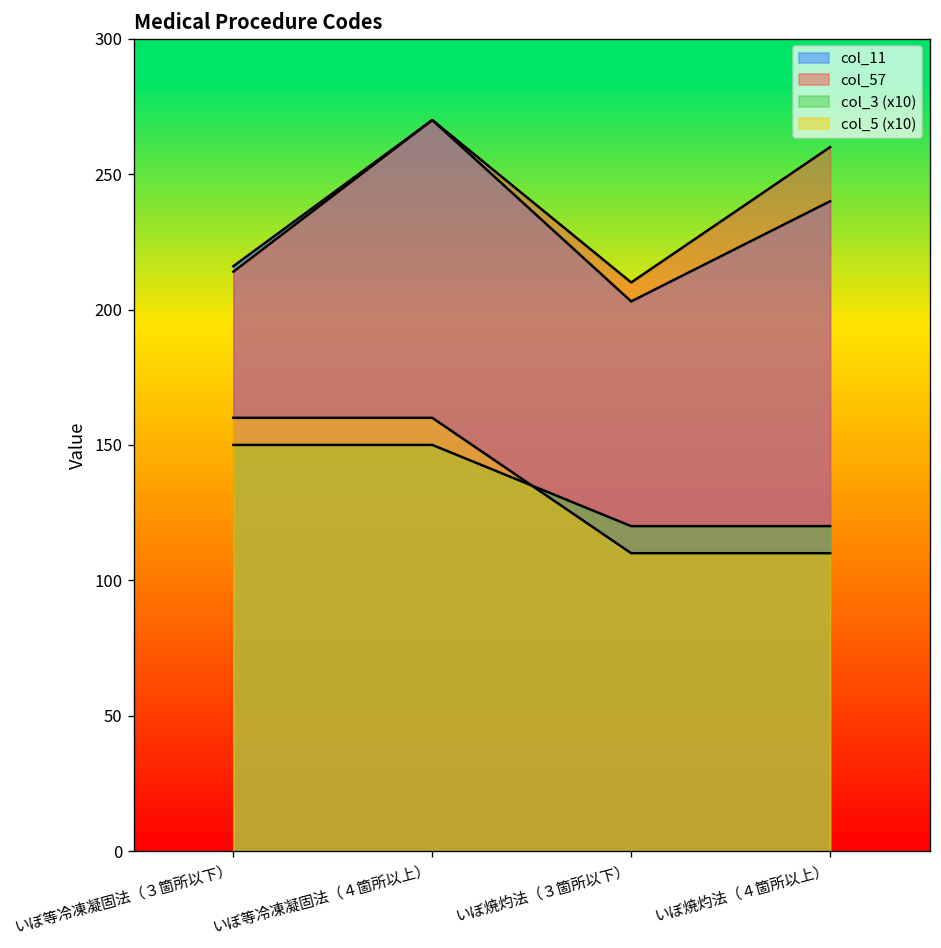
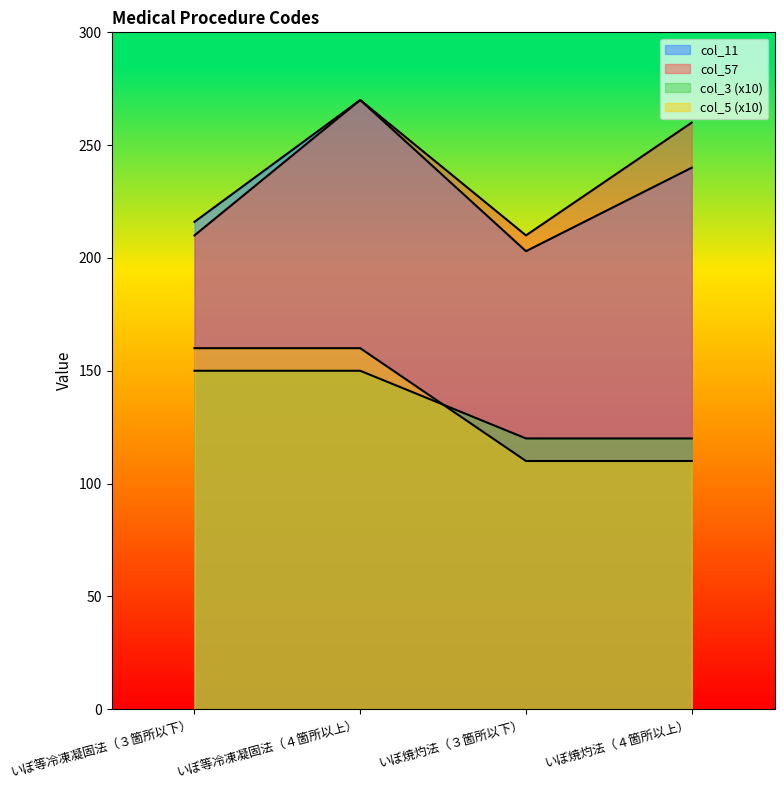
col_57, いぼ等冷凍凝固法（３箇所以下）: 214 -> 210
